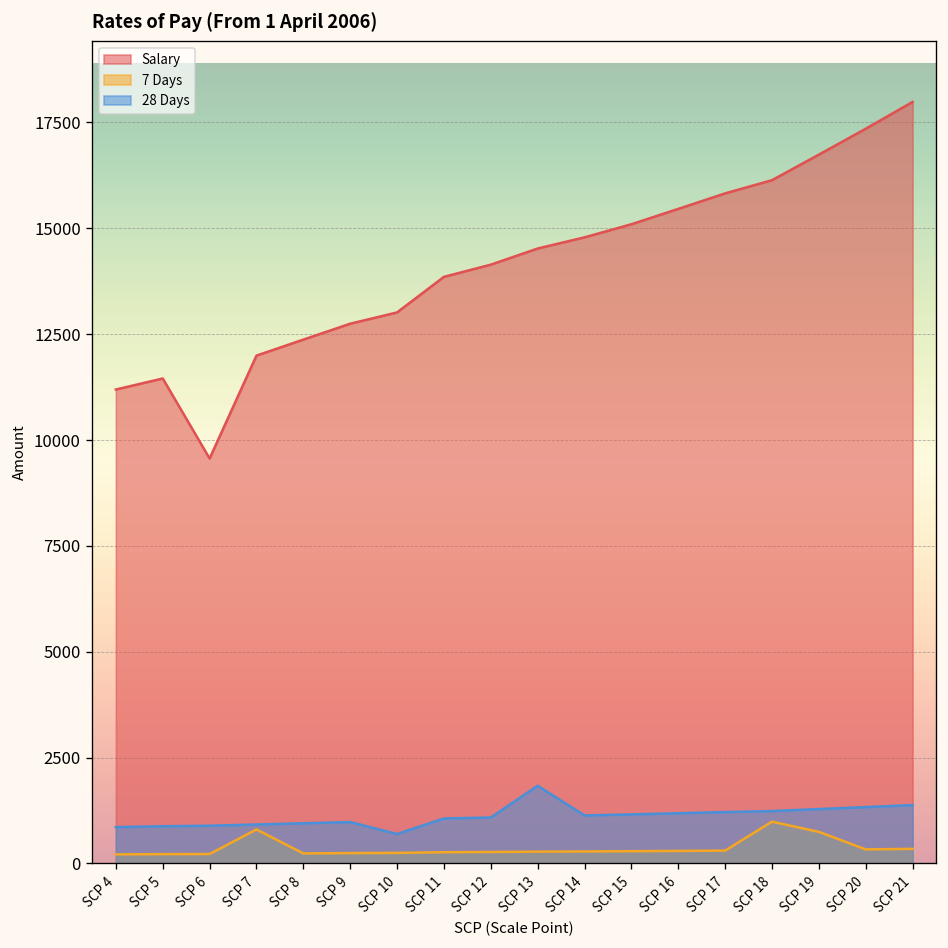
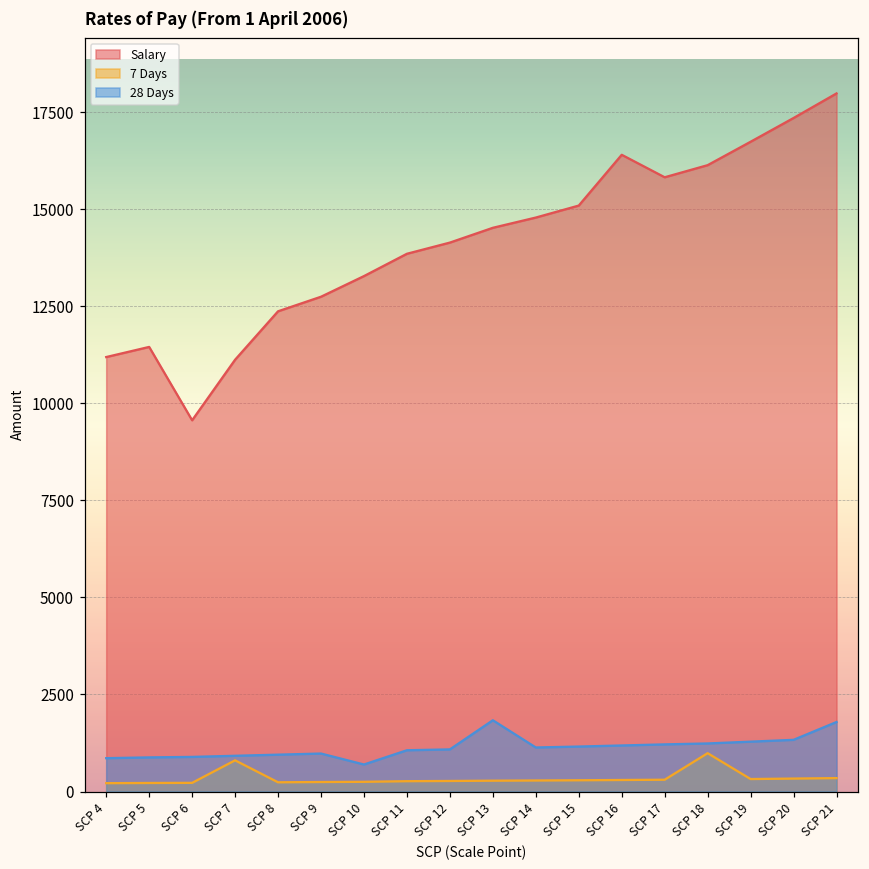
Salary, SCP 7: 12000 -> 11100
Salary, SCP 10: 13000 -> 13300
Salary, SCP 16: 15500 -> 16400
7 Days, SCP 19: 700 -> 300
28 Days, SCP 21: 1400 -> 1800
